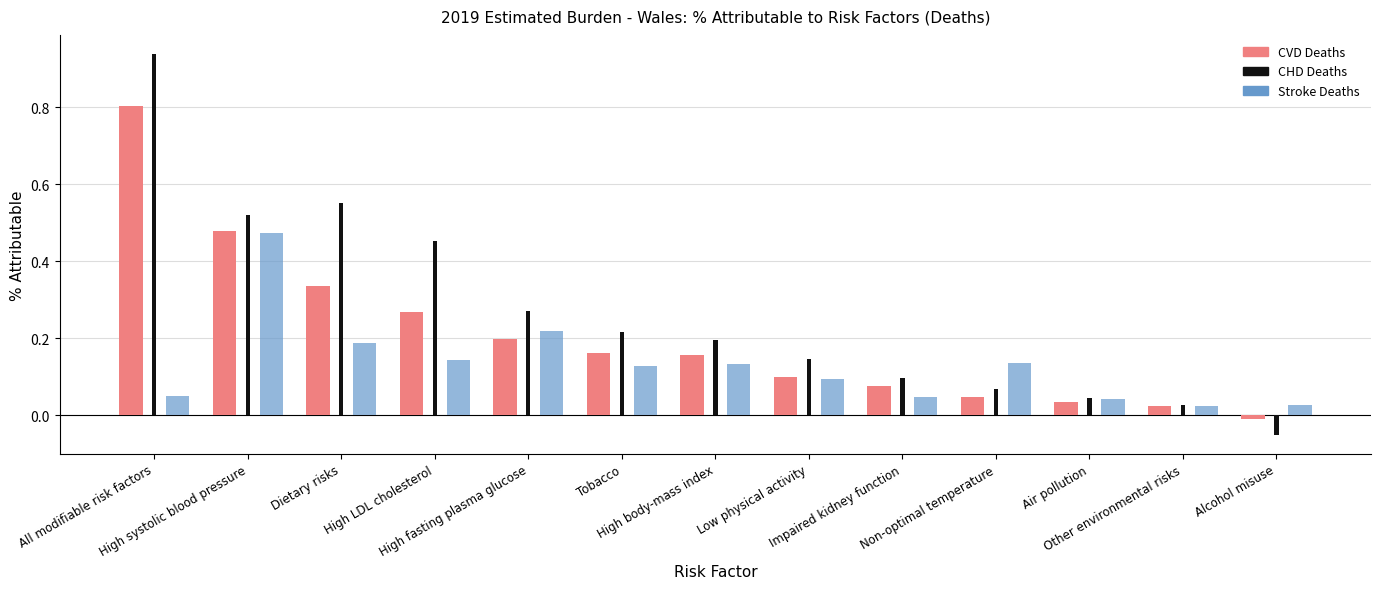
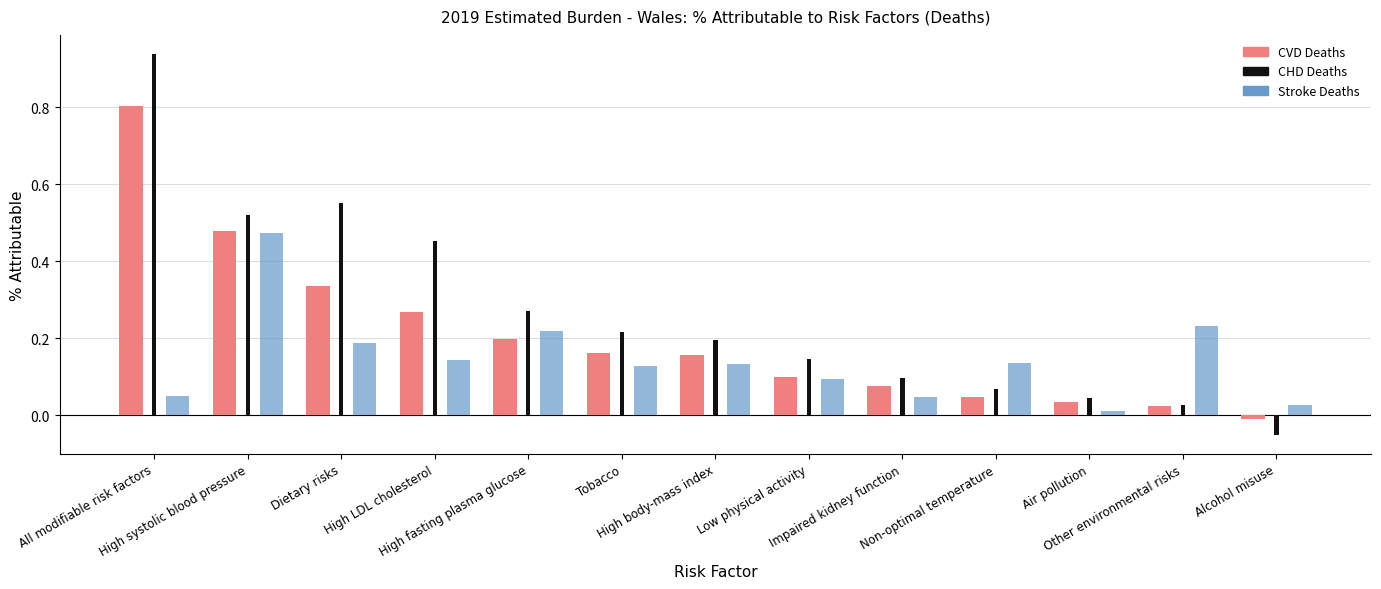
Stroke Deaths, Air pollution: 0.04 -> 0.01
Stroke Deaths, Other environmental risks: 0.02 -> 0.23
